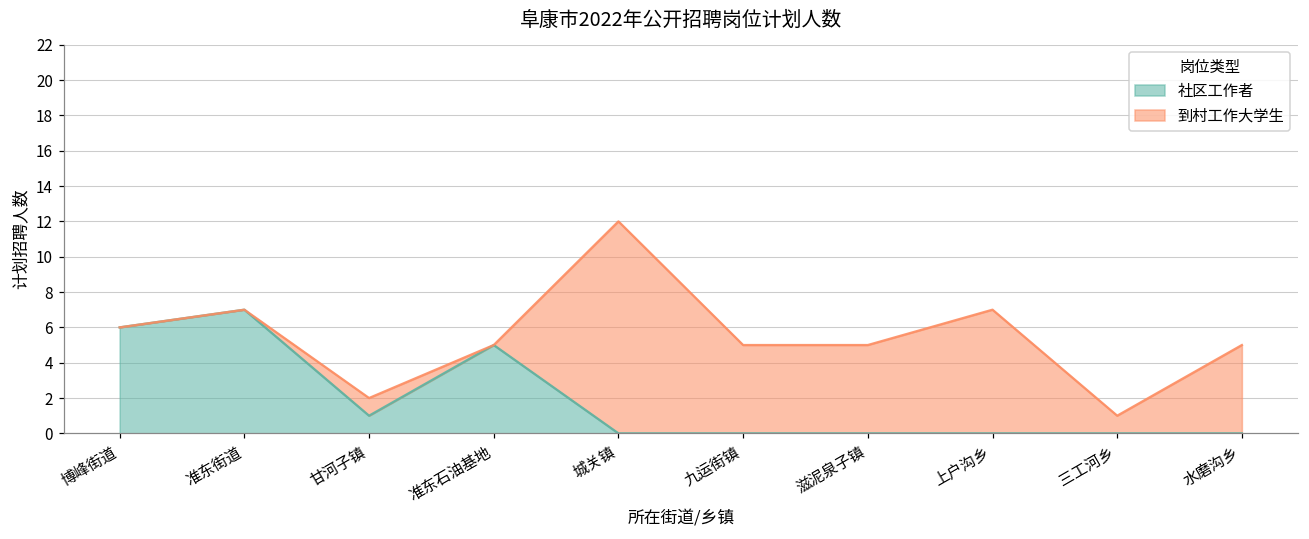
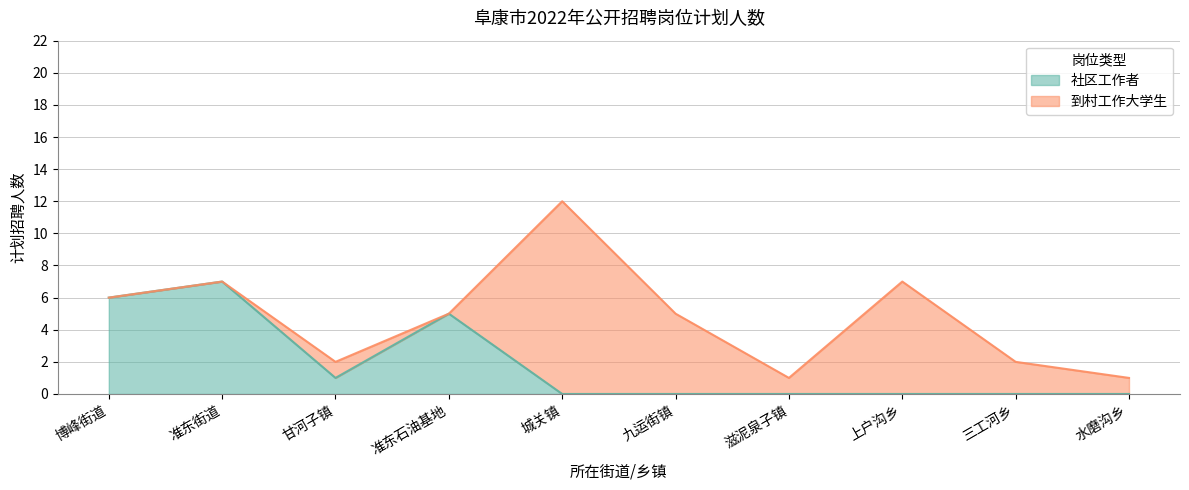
到村工作大学生, 滋泥泉子镇: 5 -> 1
到村工作大学生, 三工河乡: 1 -> 2
到村工作大学生, 水磨沟乡: 5 -> 1
